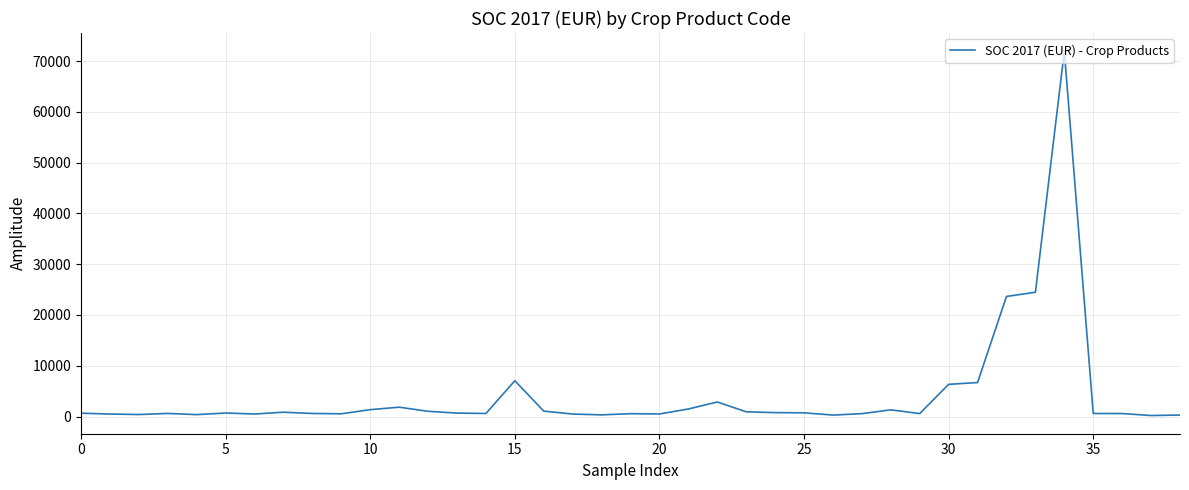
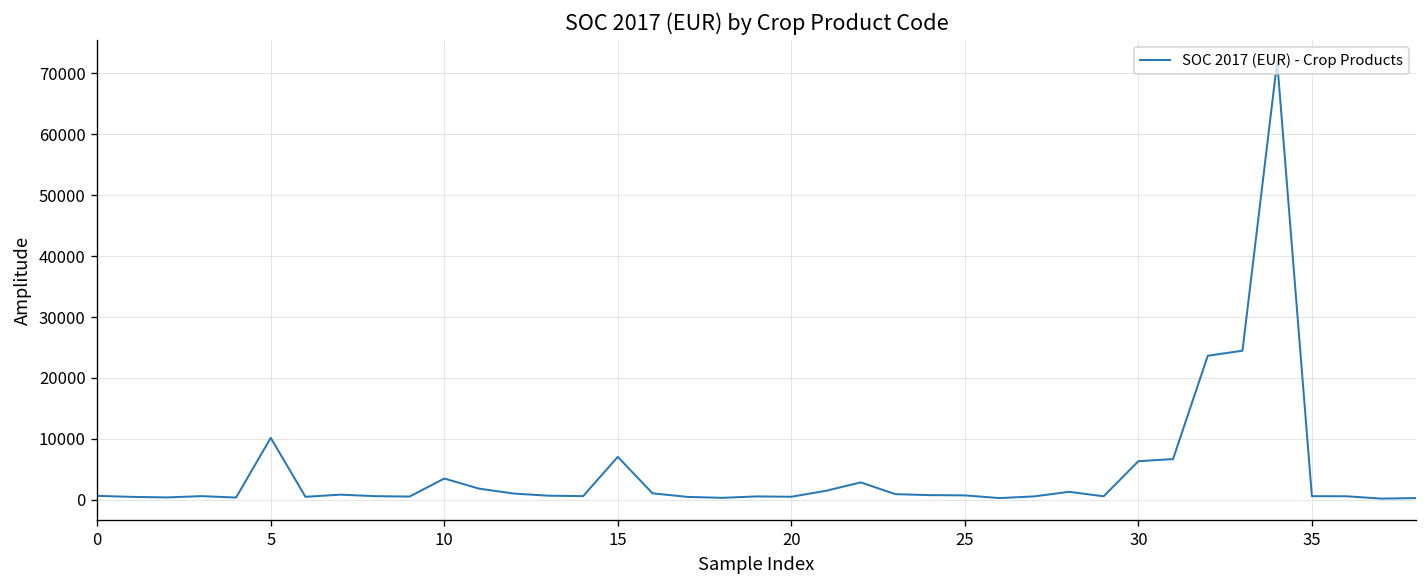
5: 1000 -> 10000
10: 1000 -> 3000
